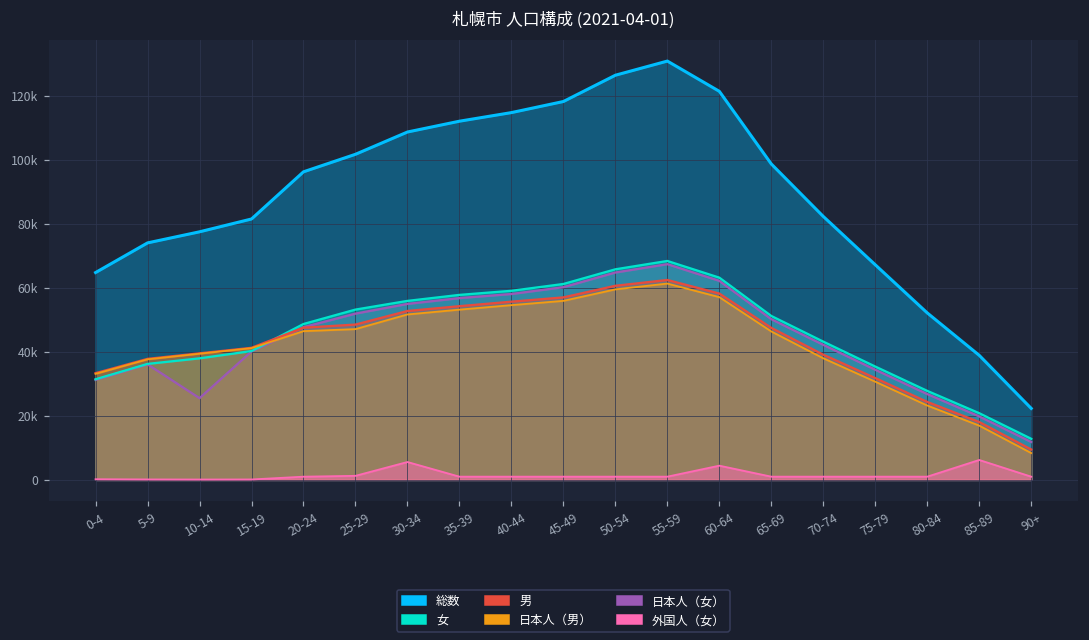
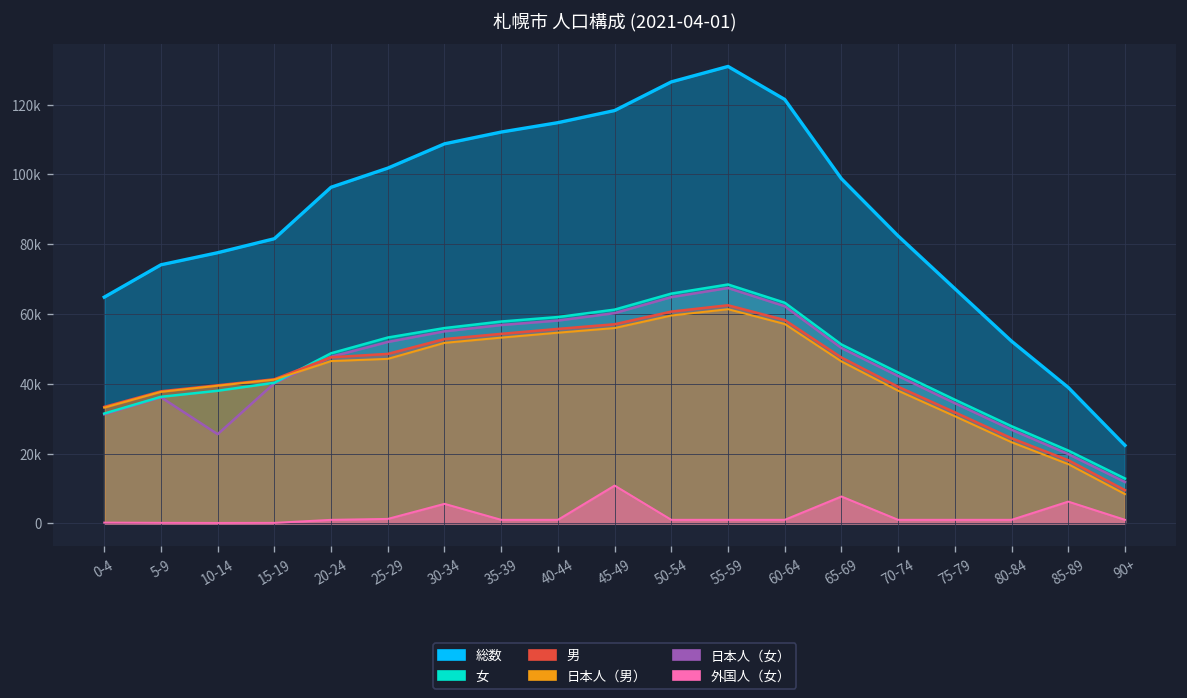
外国人（女）, 45-49: 1000 -> 11000
外国人（女）, 60-64: 4000 -> 1000
外国人（女）, 65-69: 1000 -> 8000
